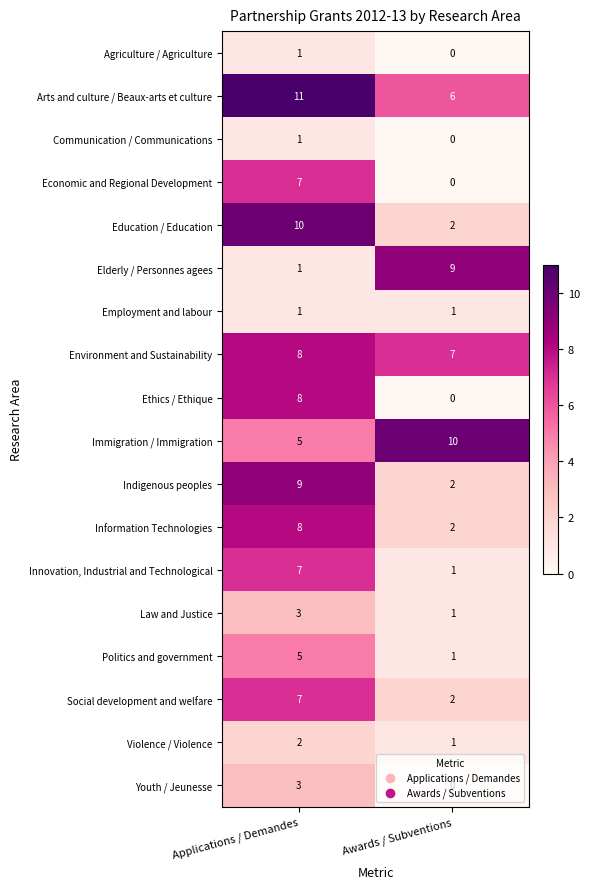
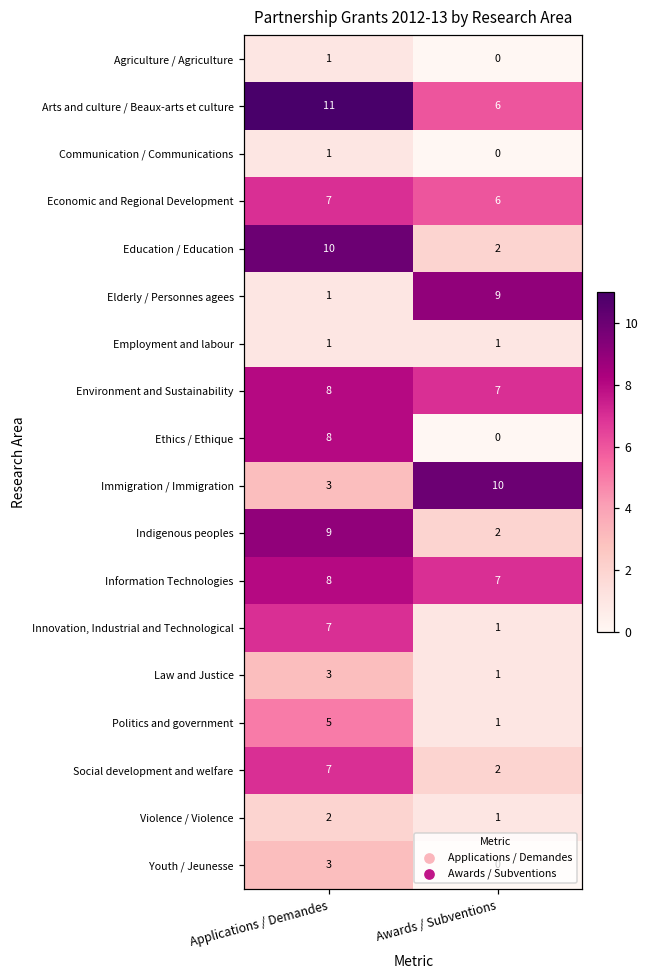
Economic and Regional Development, Awards / Subventions: 0 -> 6
Immigration / Immigration, Applications / Demandes: 5 -> 3
Information Technologies, Awards / Subventions: 2 -> 7
